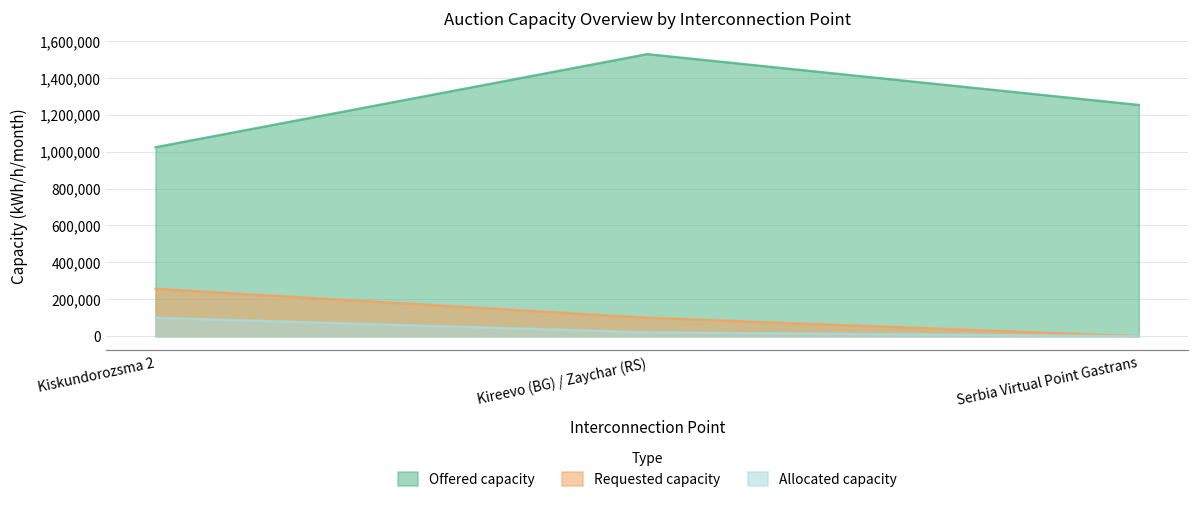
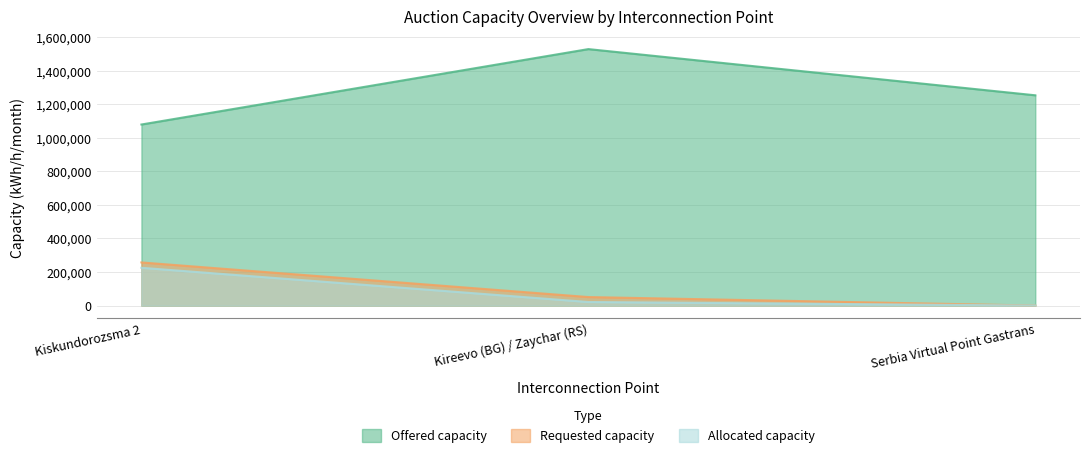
Offered capacity, Kiskundorozsma 2: 1,020,000 -> 1,080,000
Allocated capacity, Kiskundorozsma 2: 100,000 -> 230,000
Requested capacity, Kireevo (BG) / Zaychar (RS): 100,000 -> 50,000
